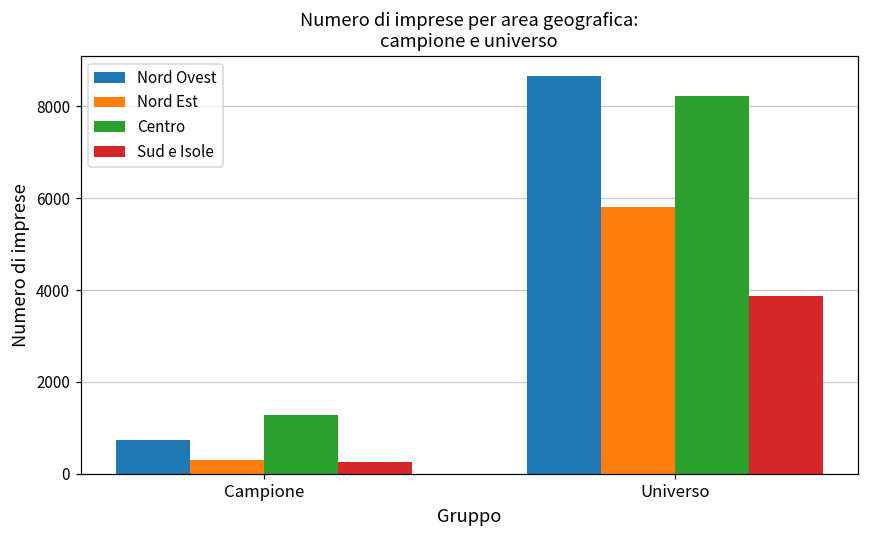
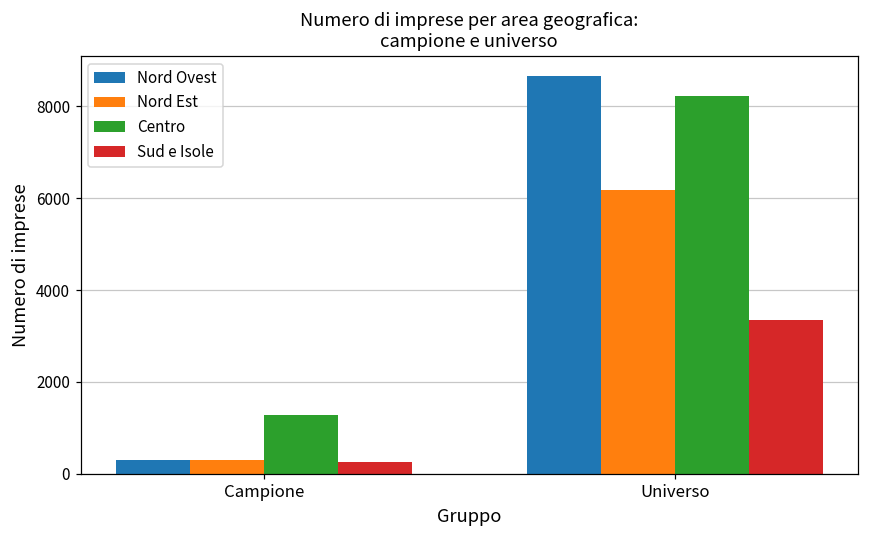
Nord Ovest, Campione: 700 -> 300
Nord Est, Universo: 5800 -> 6200
Sud e Isole, Universo: 3900 -> 3300
